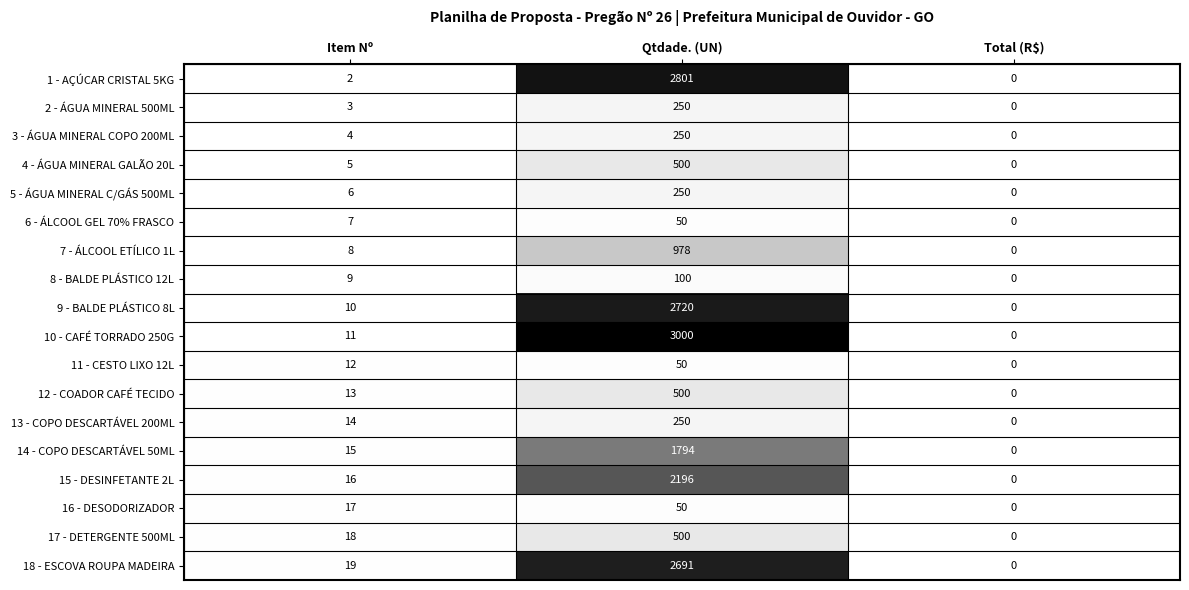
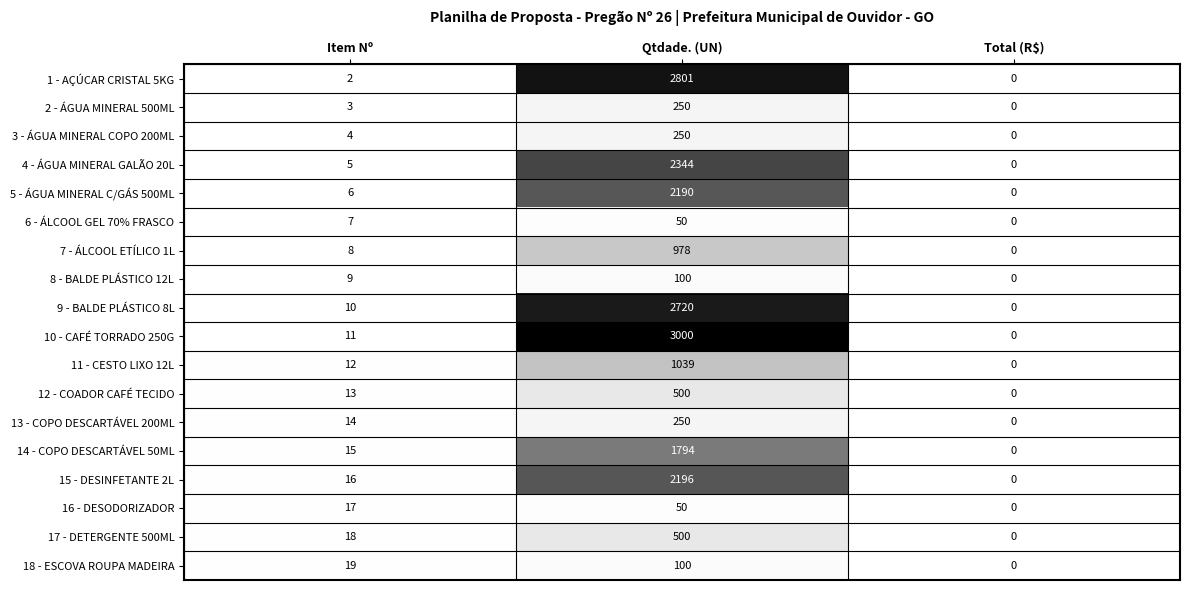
4 - ÁGUA MINERAL GALÃO 20L, Qtdade. (UN): 500 -> 2344
5 - ÁGUA MINERAL C/GÁS 500ML, Qtdade. (UN): 250 -> 2190
11 - CESTO LIXO 12L, Qtdade. (UN): 50 -> 1039
18 - ESCOVA ROUPA MADEIRA, Qtdade. (UN): 2691 -> 100
